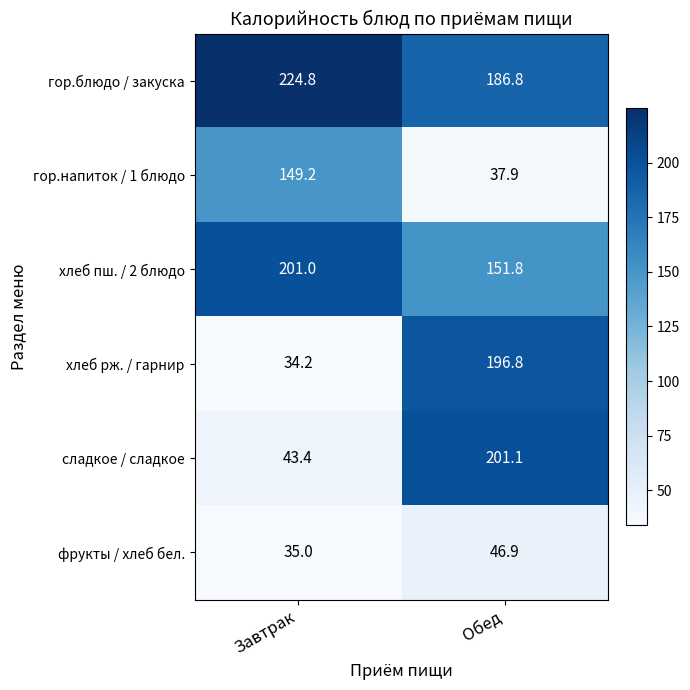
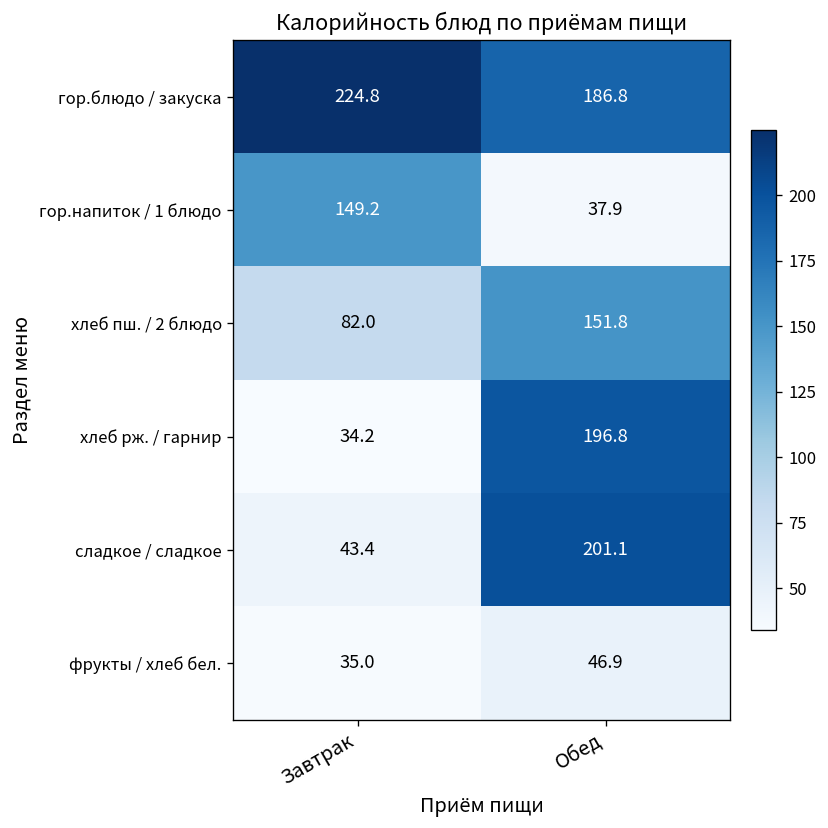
хлеб пш. / 2 блюдо, Завтрак: 201.0 -> 82.0
